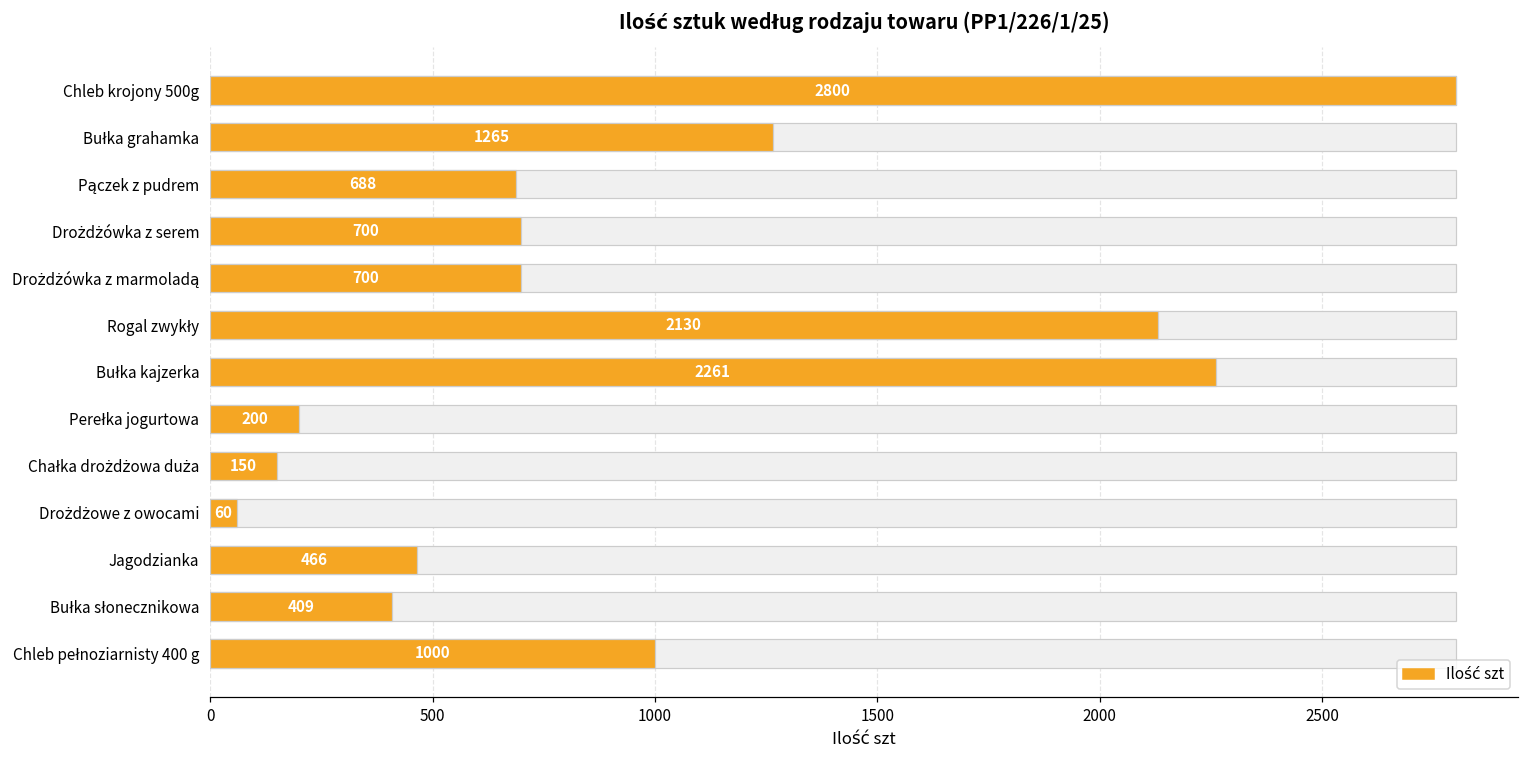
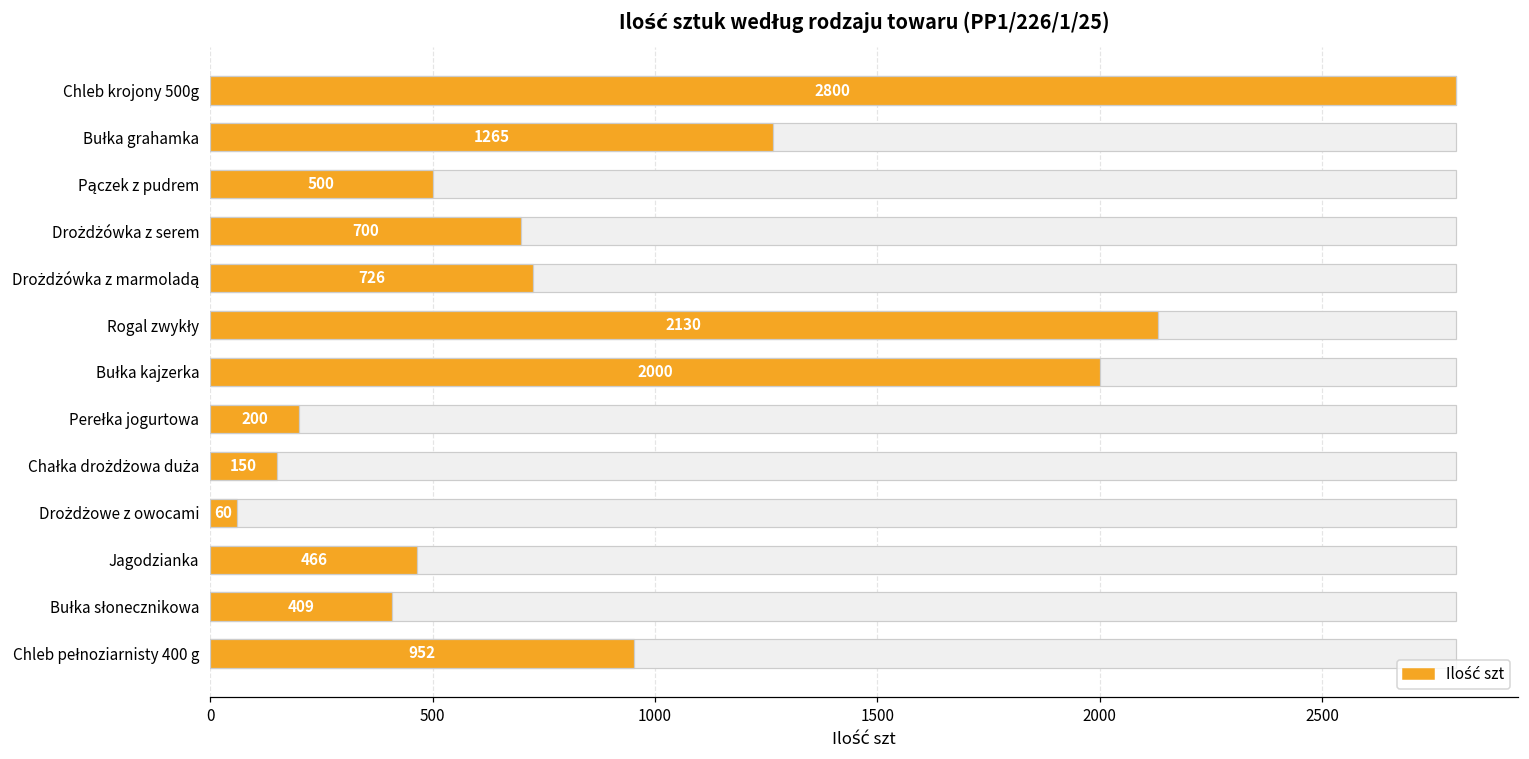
Ilość szt, Pączek z pudrem: 688 -> 500
Ilość szt, Drożdżówka z marmoladą: 700 -> 726
Ilość szt, Bułka kajzerka: 2261 -> 2000
Ilość szt, Chleb pełnoziarnisty 400 g: 1000 -> 952
